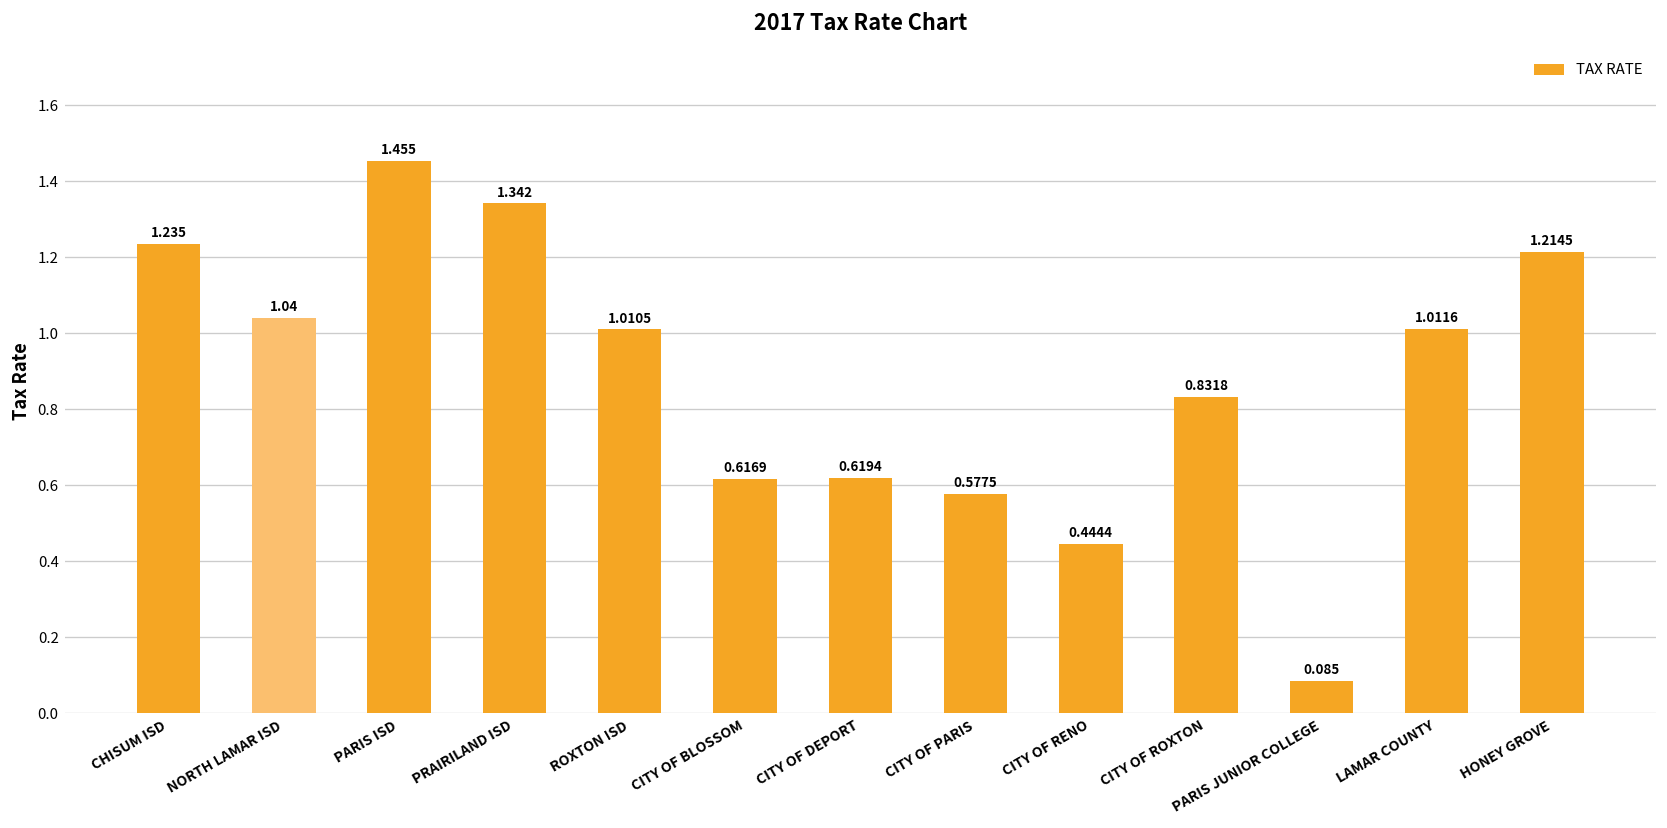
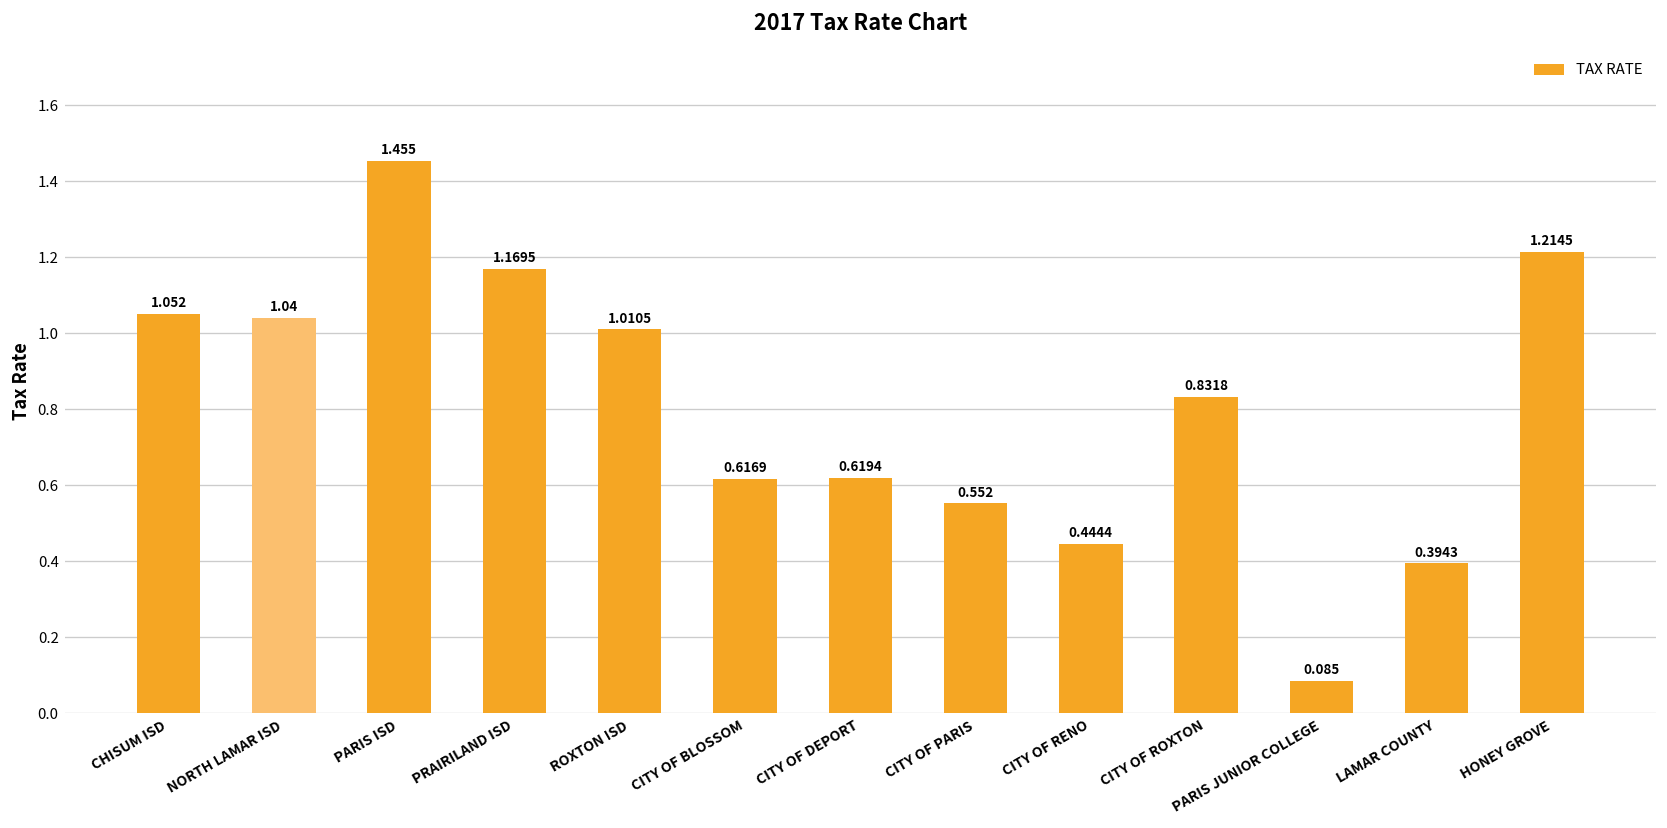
CHISUM ISD: 1.235 -> 1.052
PRAIRILAND ISD: 1.342 -> 1.1695
CITY OF PARIS: 0.5775 -> 0.552
LAMAR COUNTY: 1.0116 -> 0.3943
